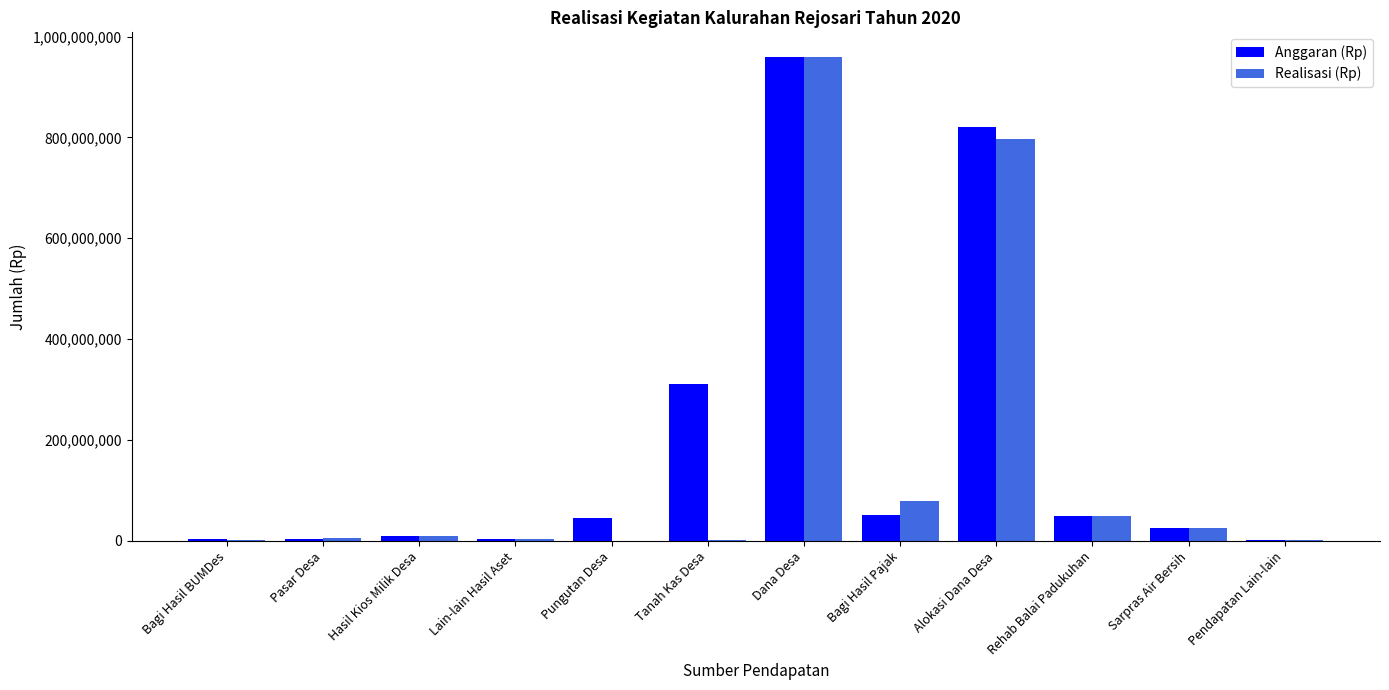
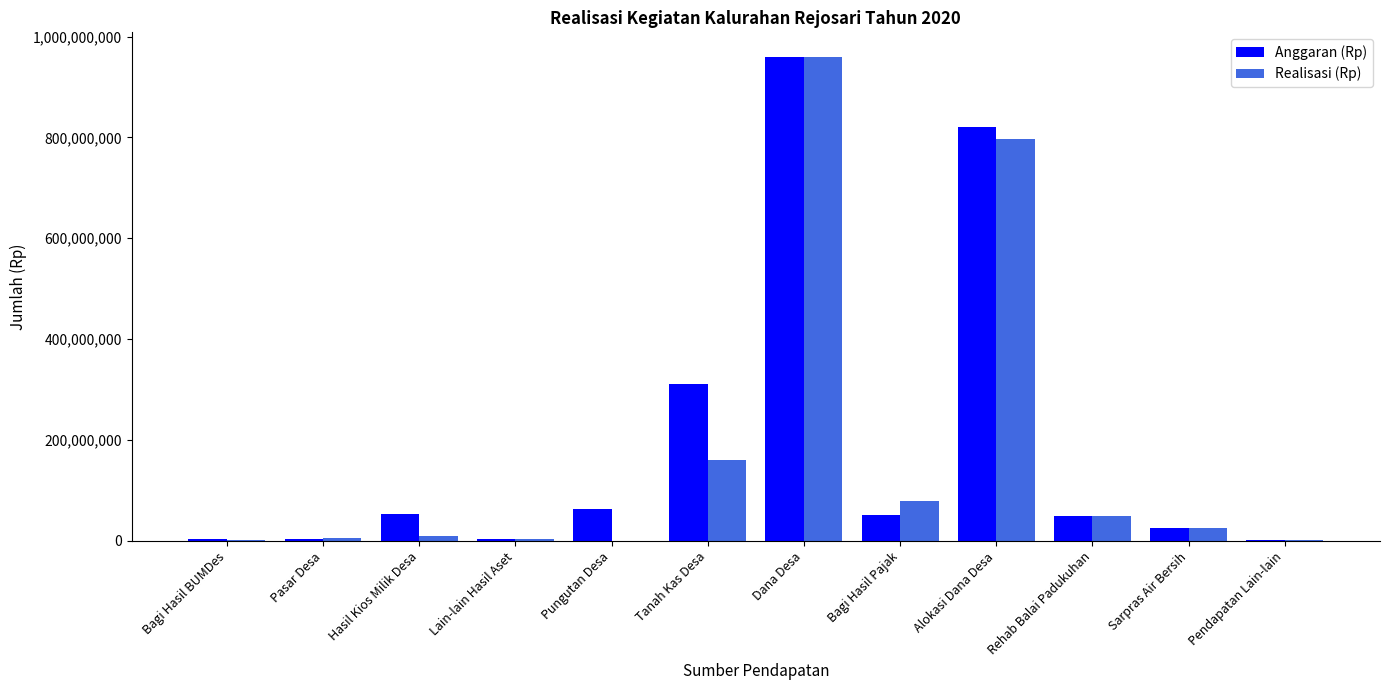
Anggaran (Rp), Hasil Kios Milik Desa: 10,000,000 -> 50,000,000
Anggaran (Rp), Pungutan Desa: 50,000,000 -> 60,000,000
Realisasi (Rp), Tanah Kas Desa: 0 -> 160,000,000
